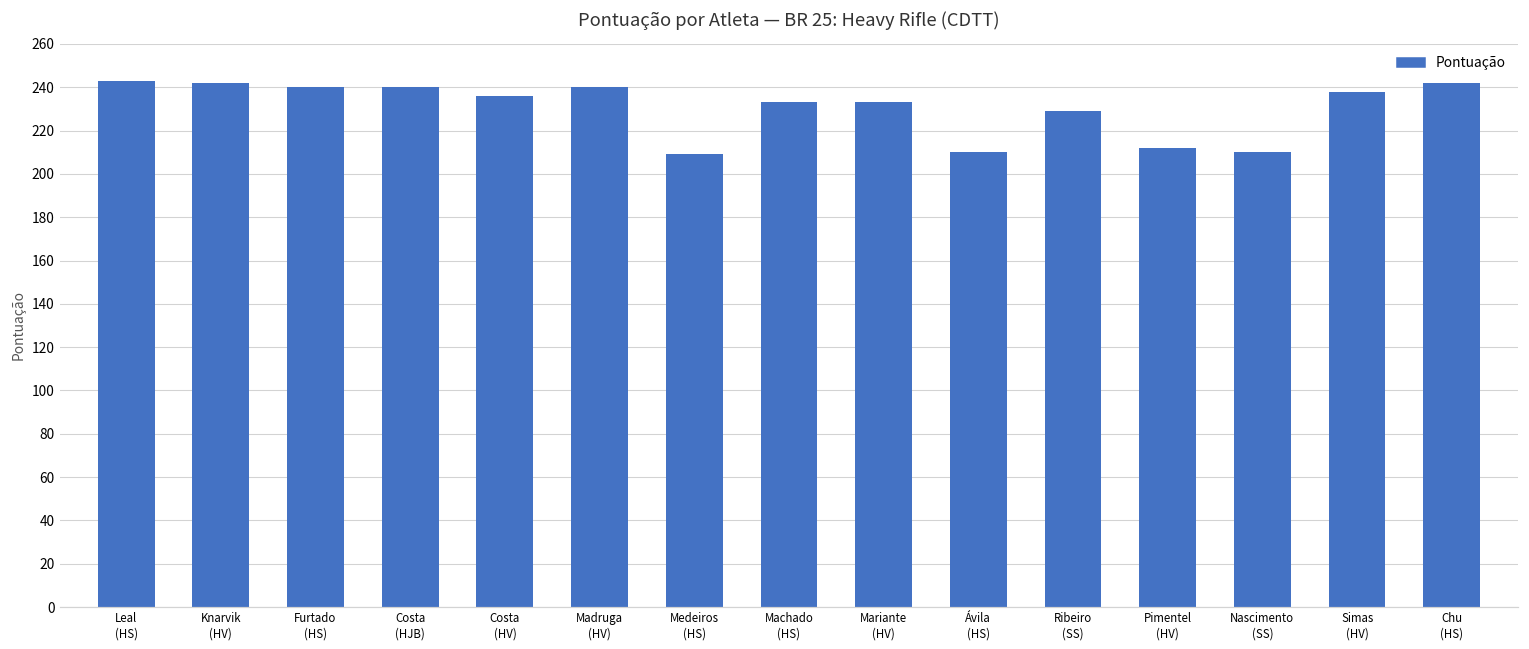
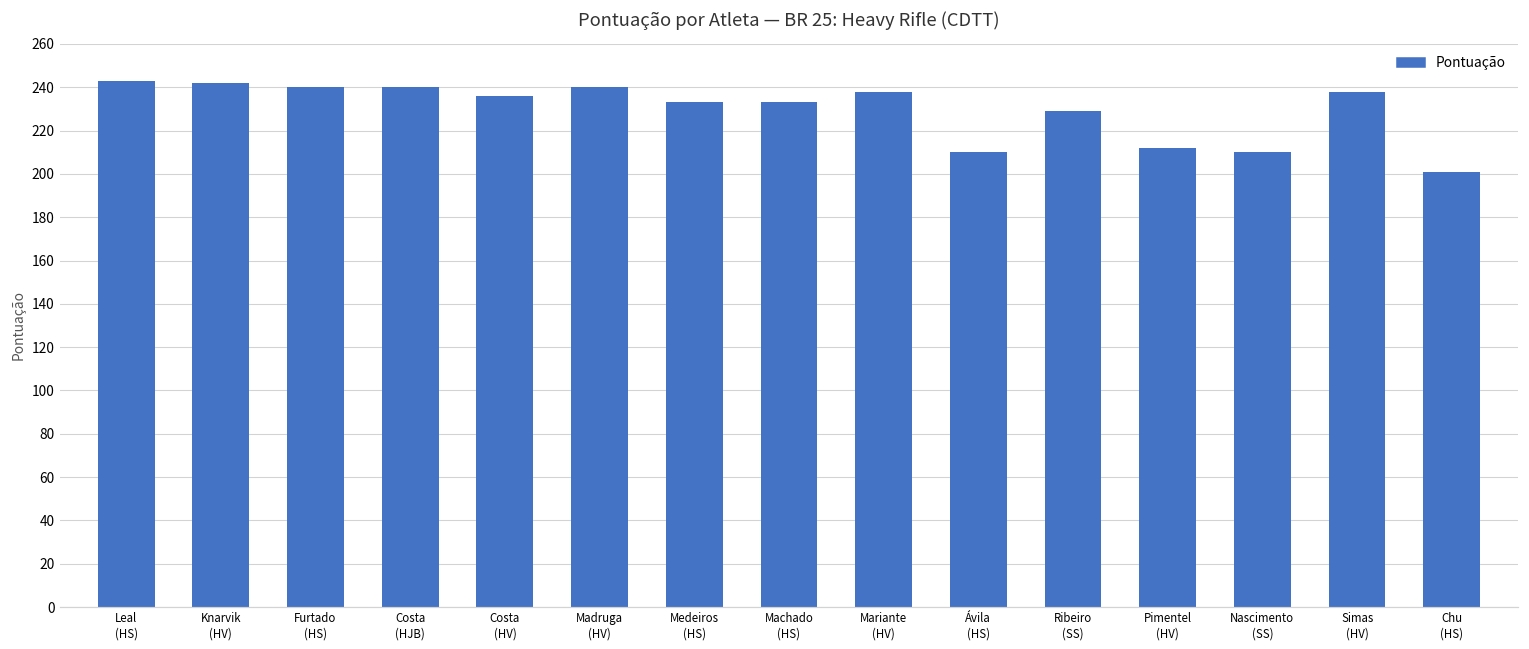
Medeiros (HS): 209 -> 233
Mariante (HV): 233 -> 238
Chu (HS): 242 -> 201
